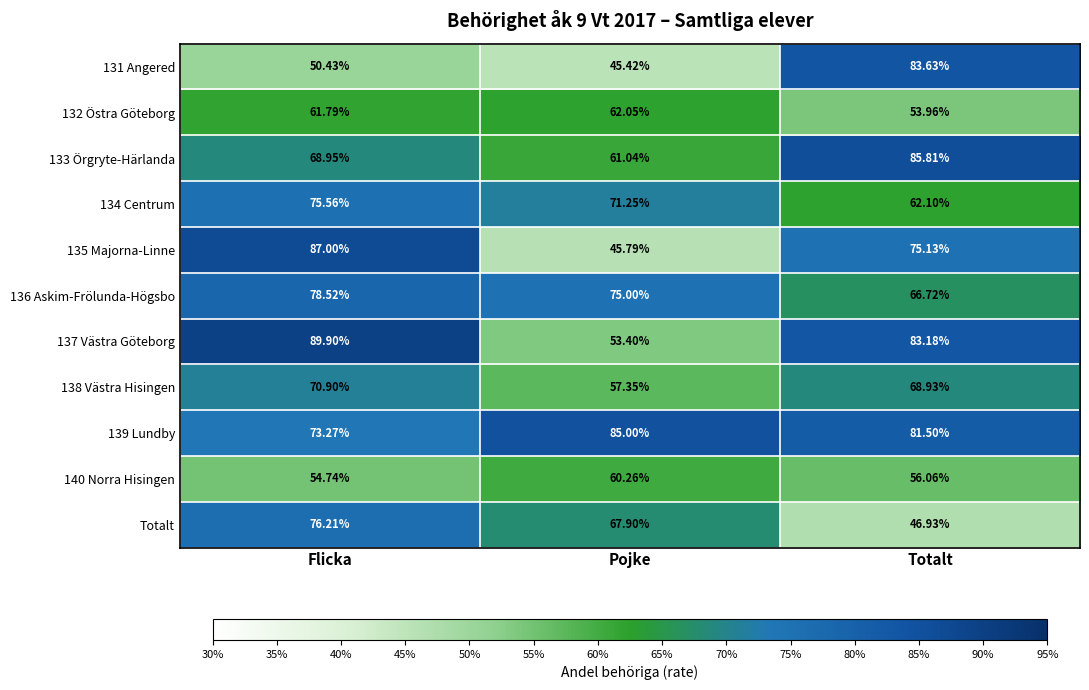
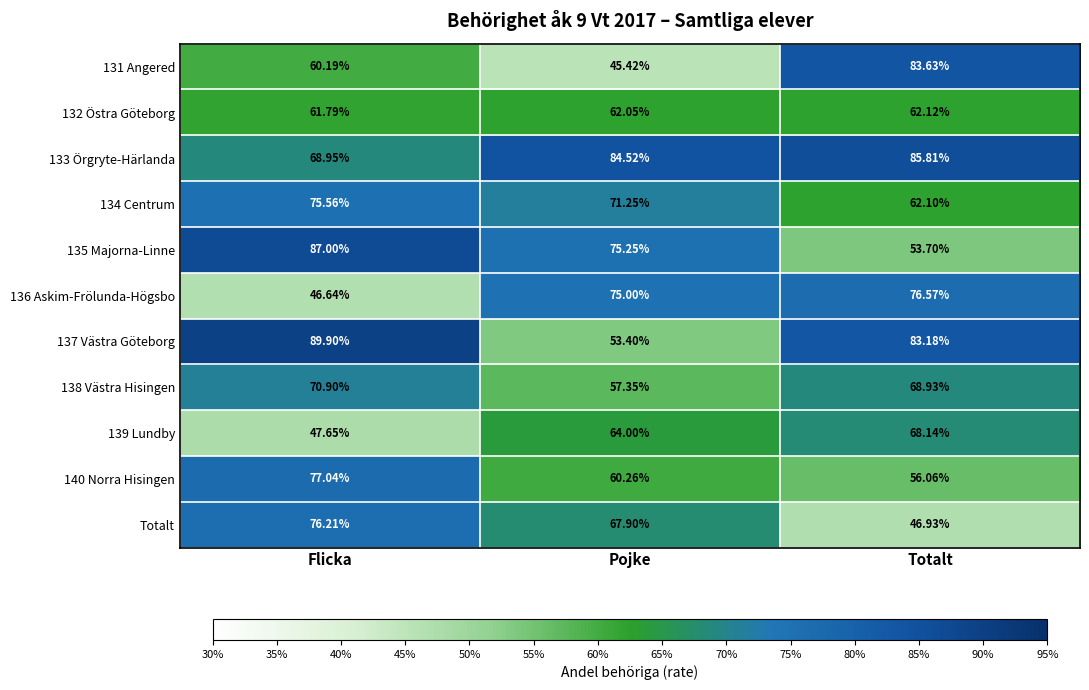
131 Angered, Flicka: 50.43% -> 60.19%
132 Östra Göteborg, Totalt: 53.96% -> 62.12%
133 Örgryte-Härlanda, Pojke: 61.04% -> 84.52%
135 Majorna-Linne, Pojke: 45.79% -> 75.25%
135 Majorna-Linne, Totalt: 75.13% -> 53.70%
136 Askim-Frölunda-Högsbo, Flicka: 78.52% -> 46.64%
136 Askim-Frölunda-Högsbo, Totalt: 66.72% -> 76.57%
139 Lundby, Flicka: 73.27% -> 47.65%
139 Lundby, Pojke: 85.00% -> 64.00%
139 Lundby, Totalt: 81.50% -> 68.14%
140 Norra Hisingen, Flicka: 54.74% -> 77.04%
